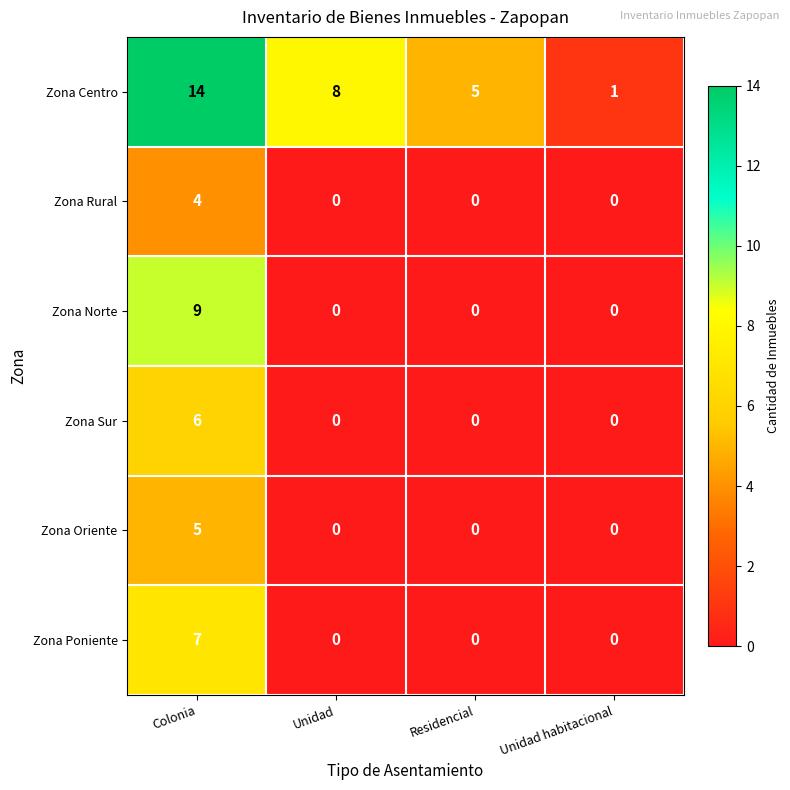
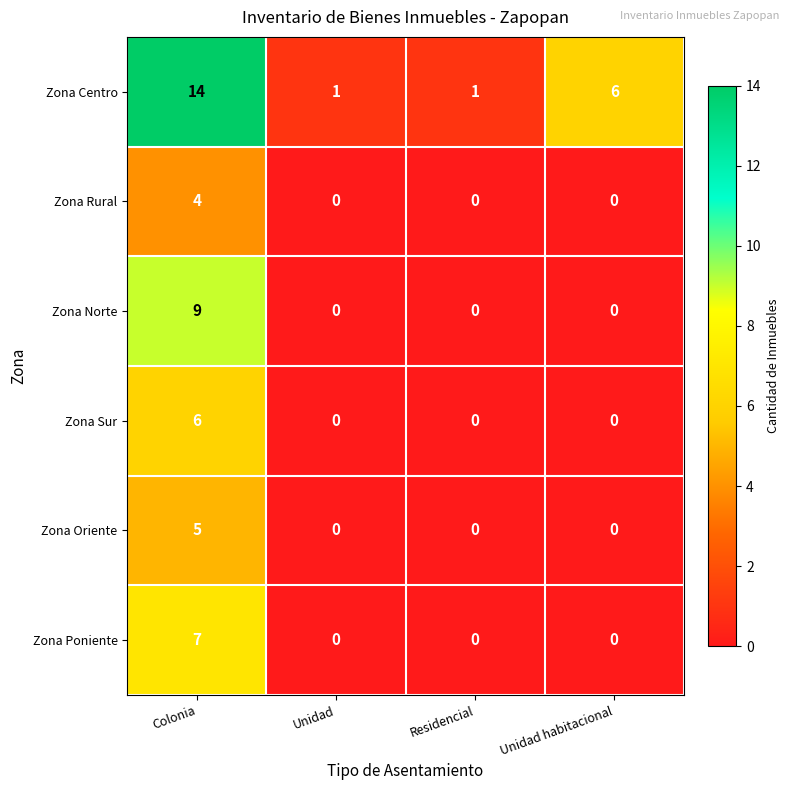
Zona Centro, Unidad: 8 -> 1
Zona Centro, Residencial: 5 -> 1
Zona Centro, Unidad habitacional: 1 -> 6
